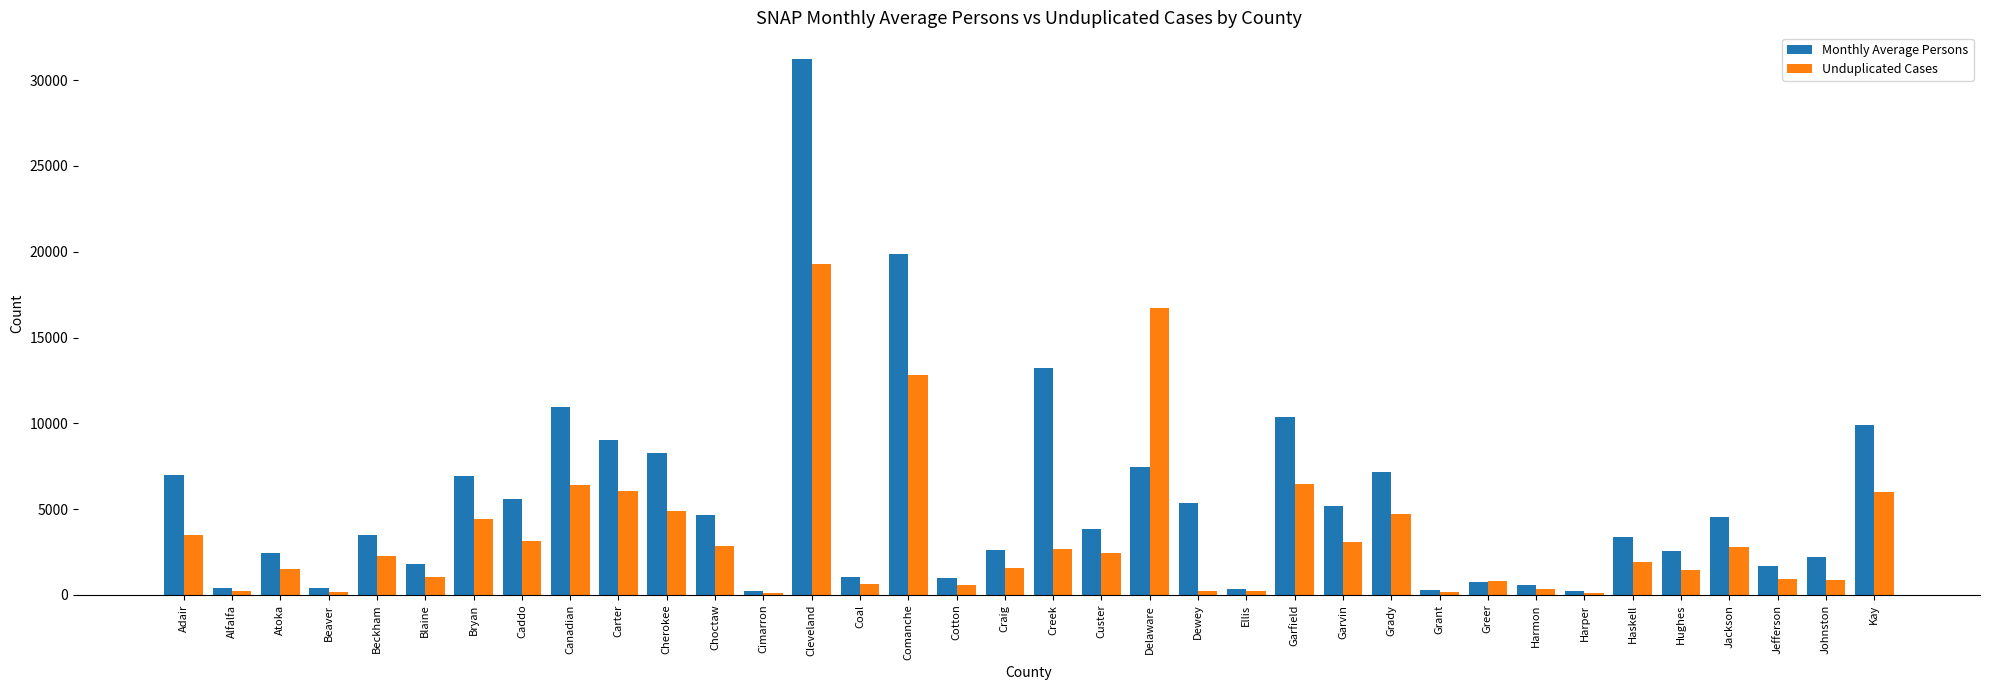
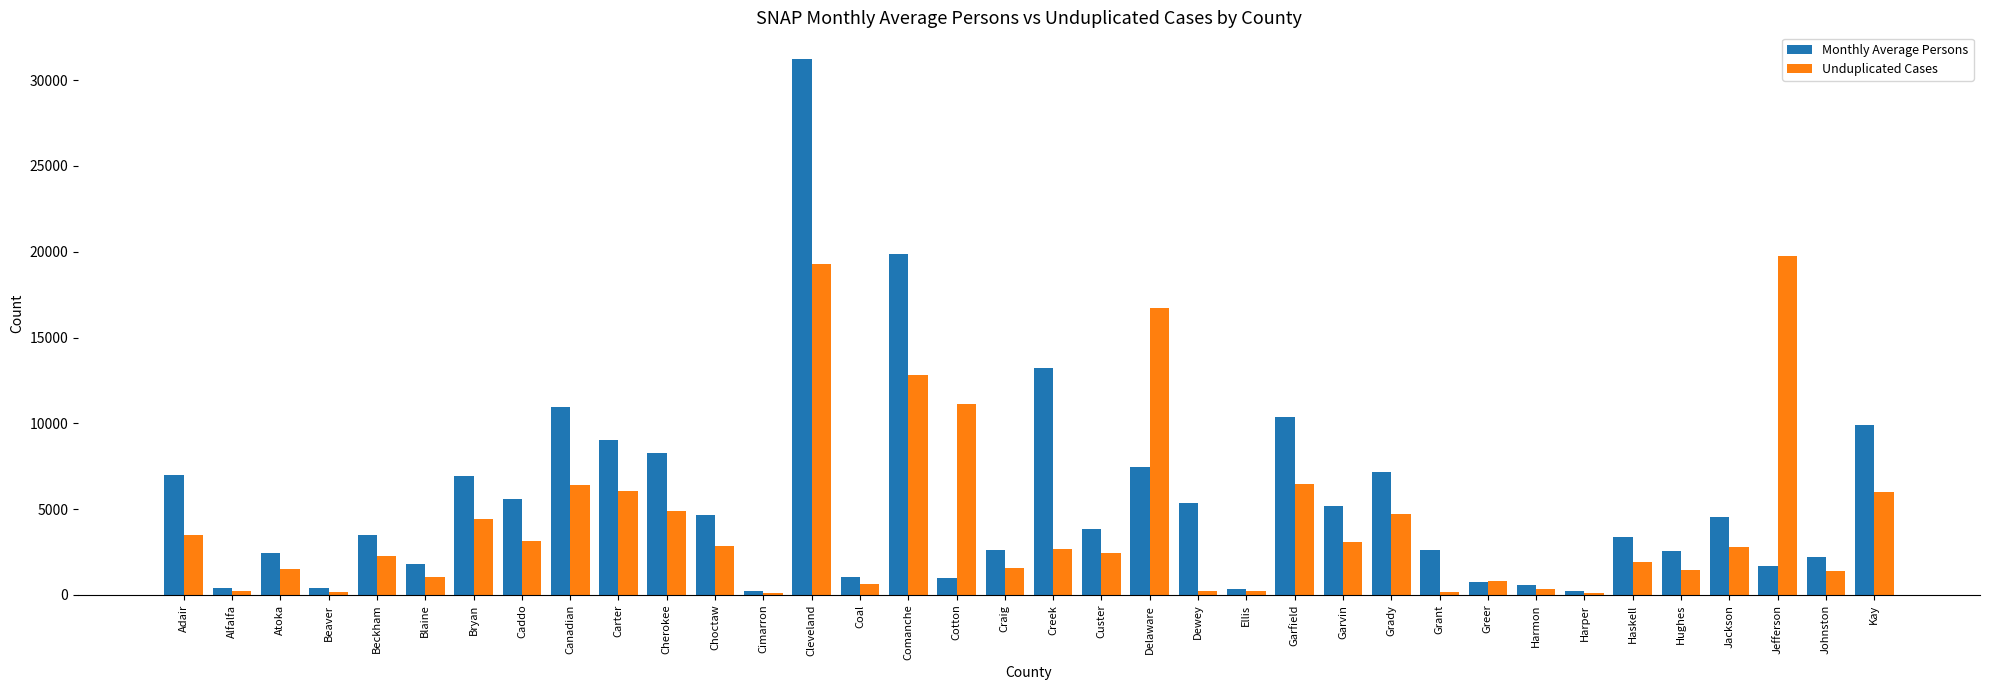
Unduplicated Cases, Cotton: 600 -> 11100
Monthly Average Persons, Grant: 300 -> 2600
Unduplicated Cases, Jefferson: 900 -> 19800
Unduplicated Cases, Johnston: 900 -> 1400
